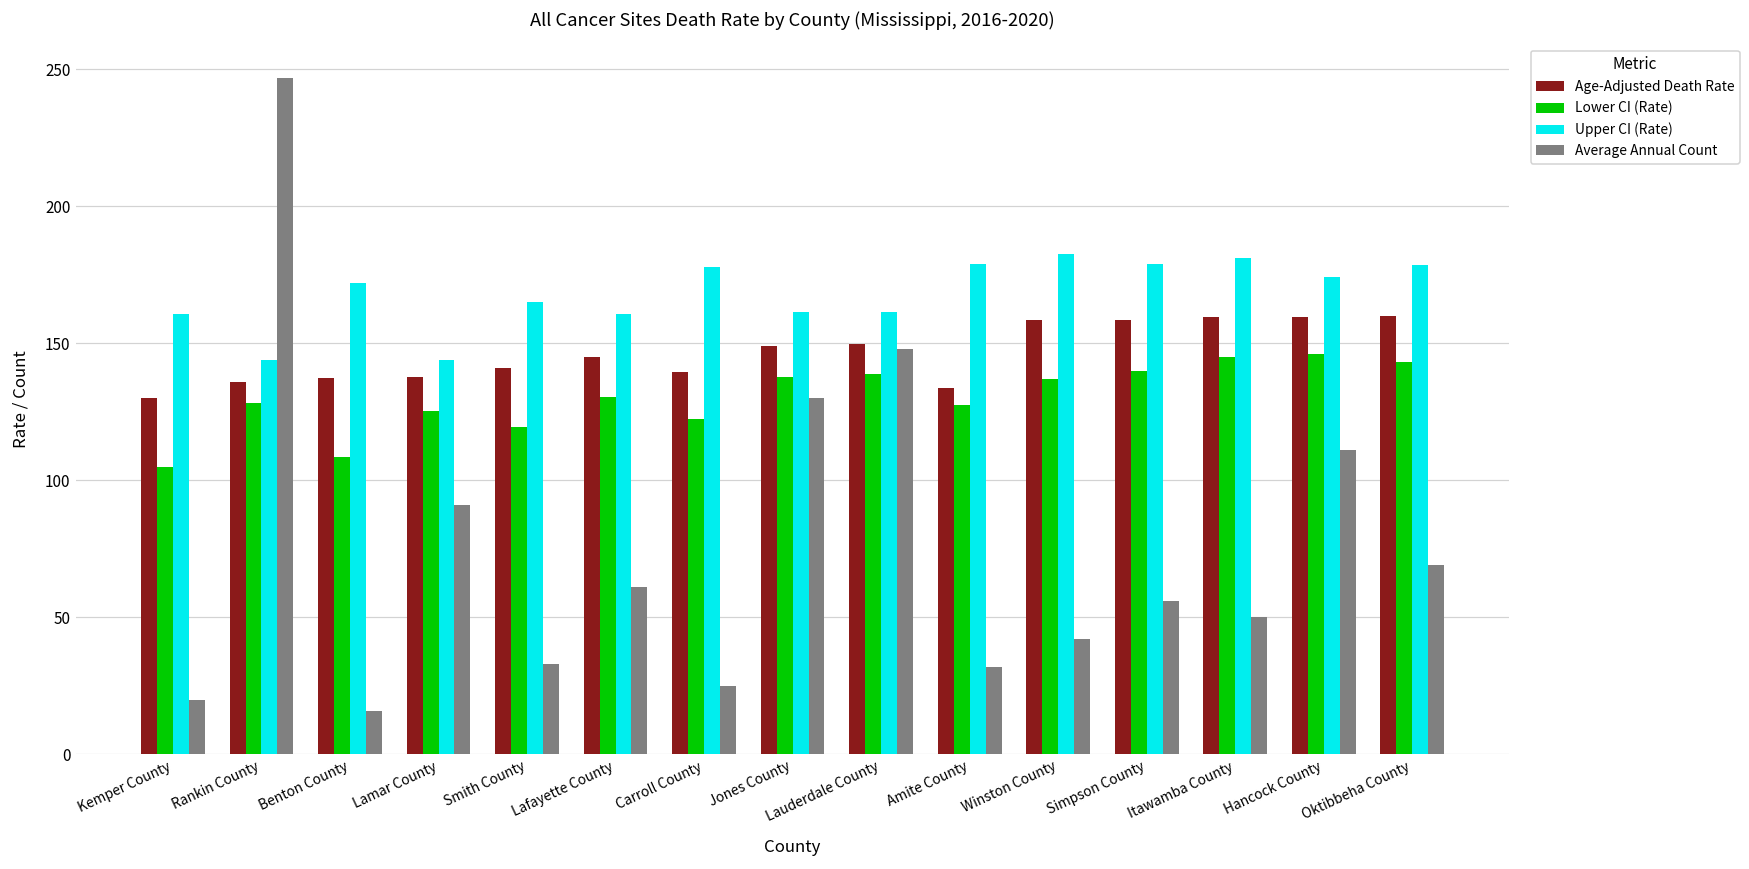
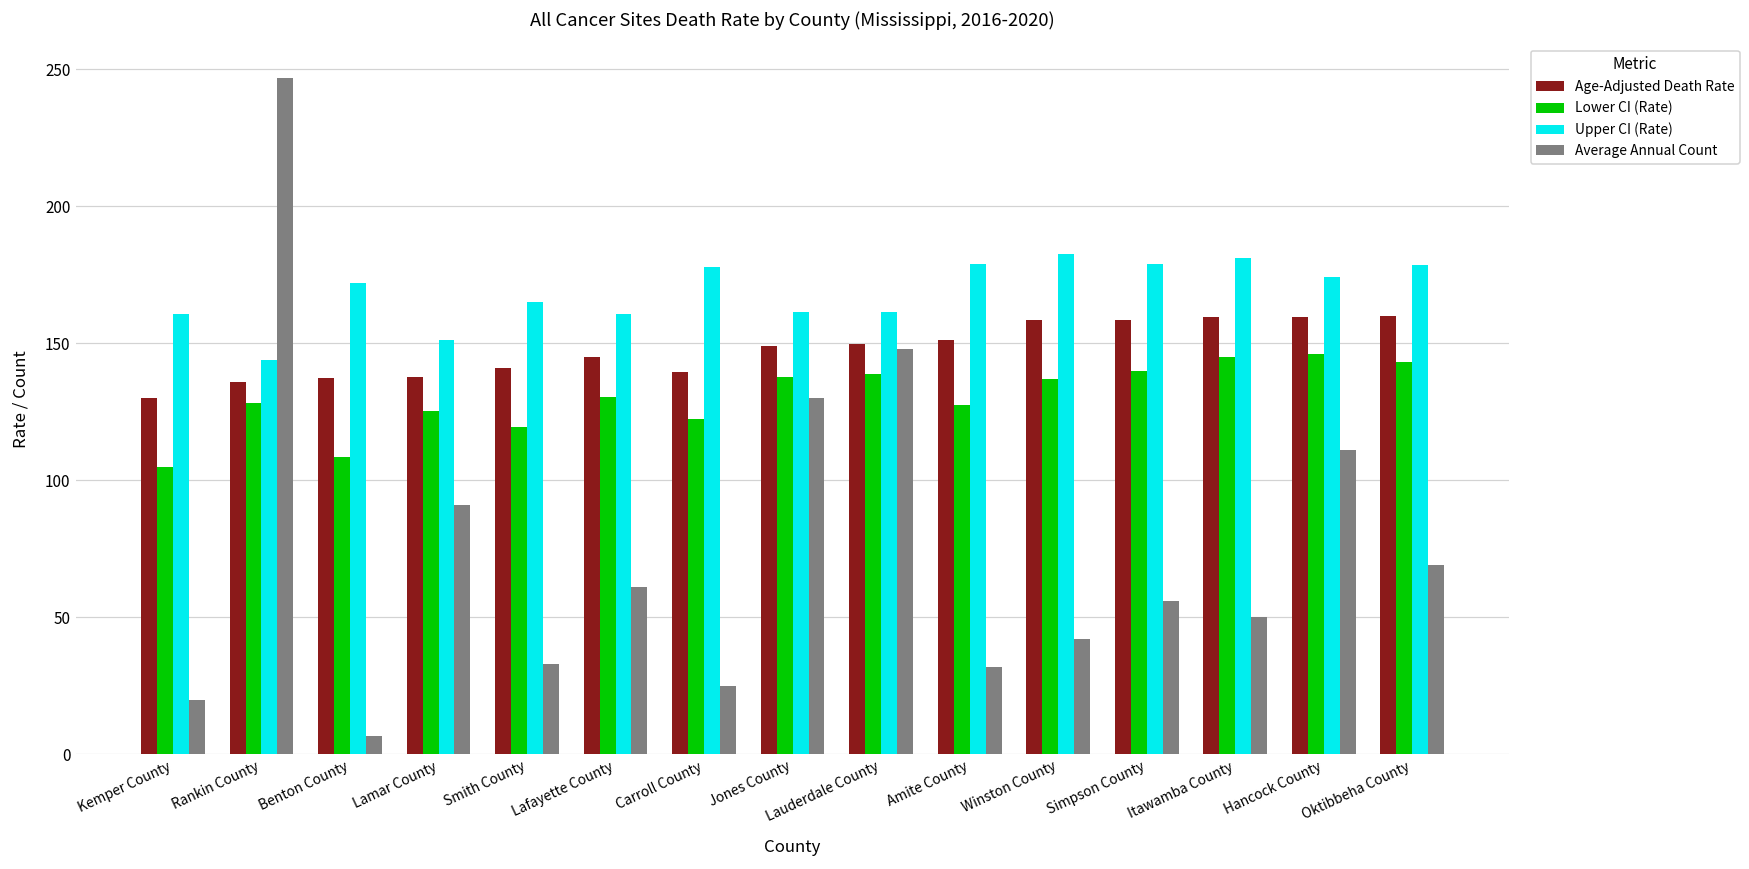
Average Annual Count, Benton County: 16 -> 7
Upper CI (Rate), Lamar County: 144 -> 151
Age-Adjusted Death Rate, Amite County: 134 -> 151
